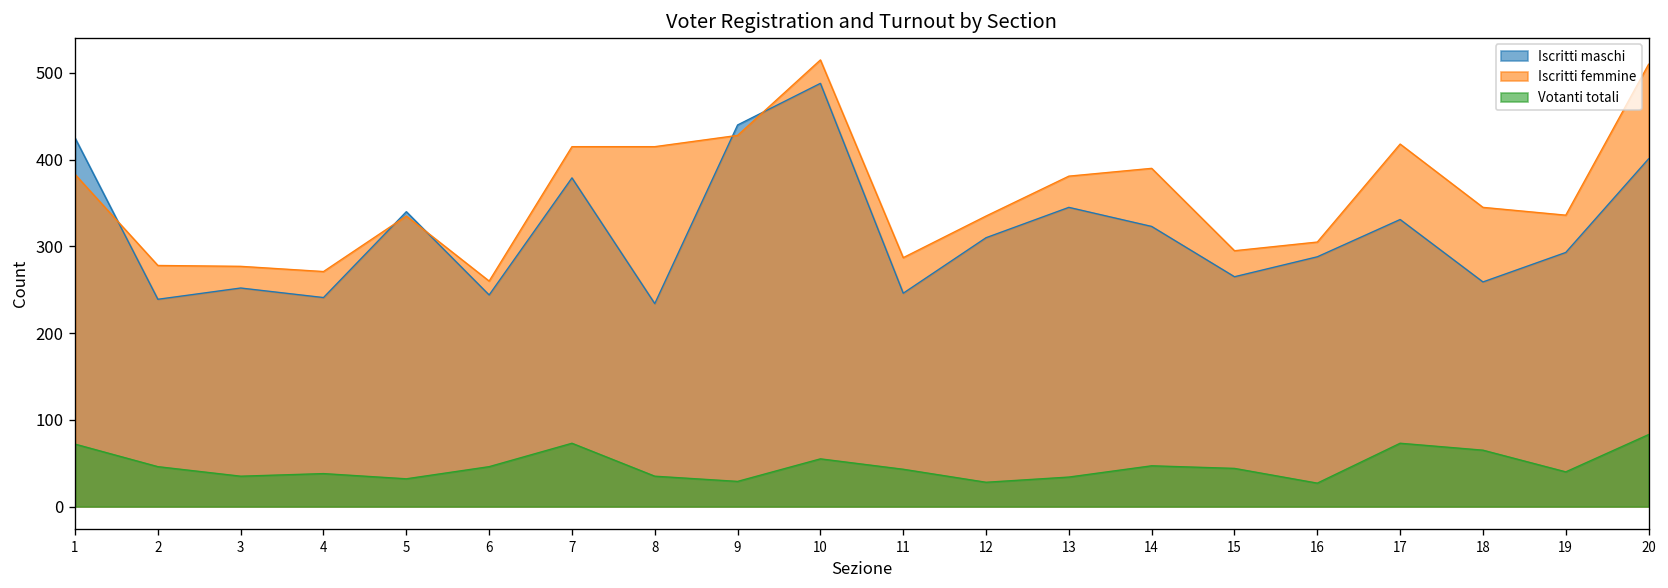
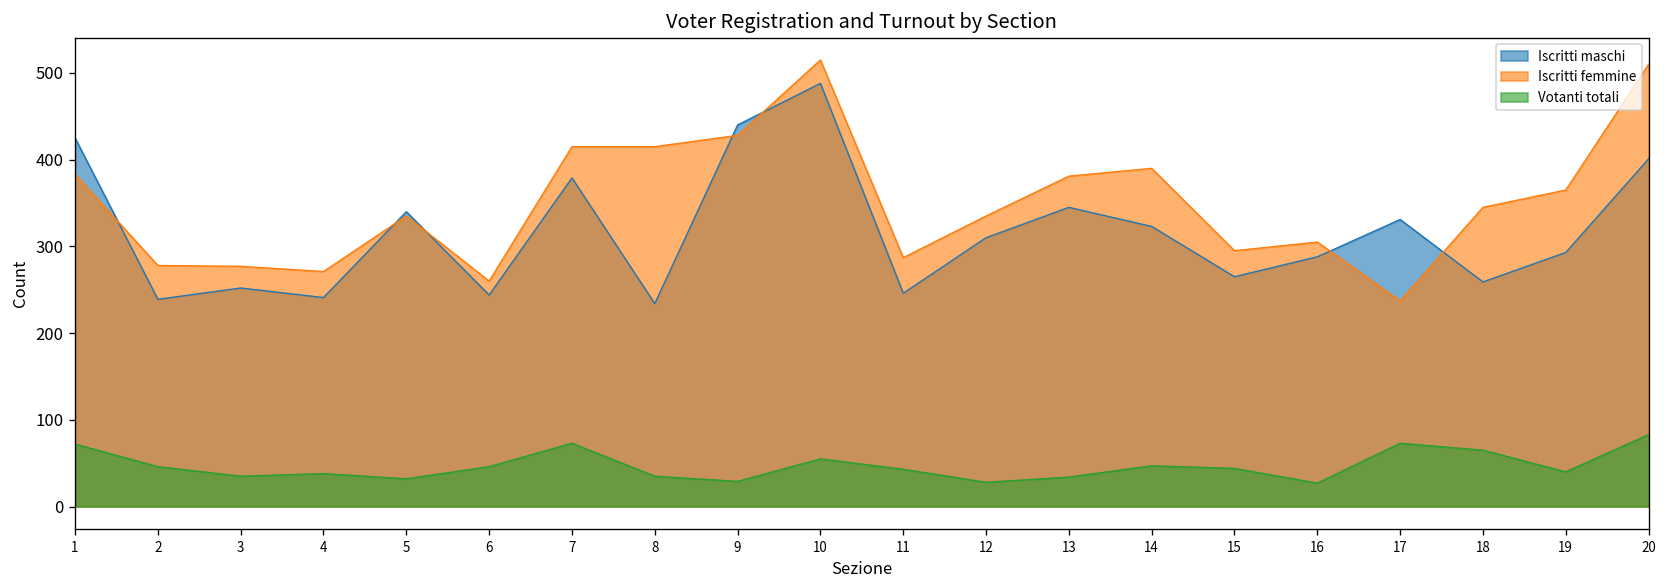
Iscritti femmine, 17: 420 -> 240
Iscritti femmine, 19: 340 -> 370
